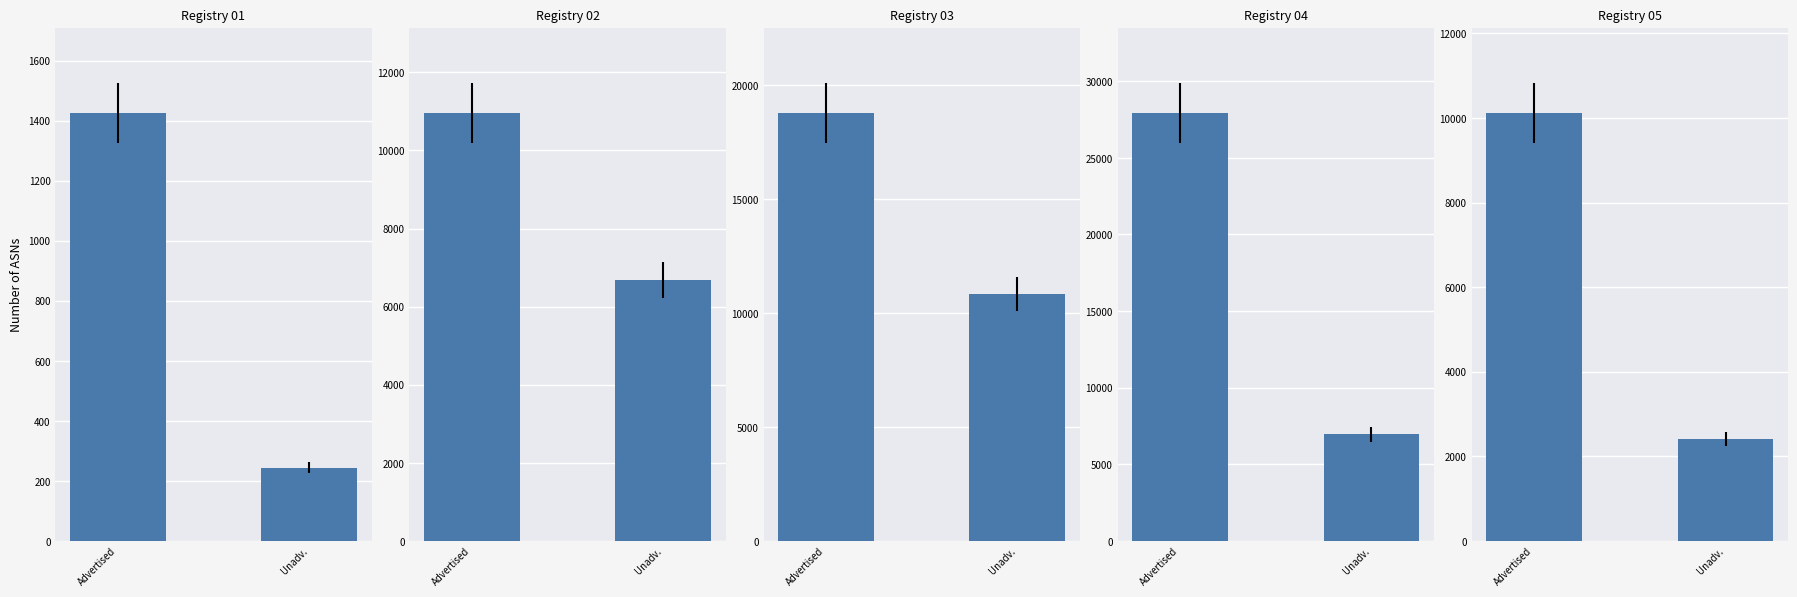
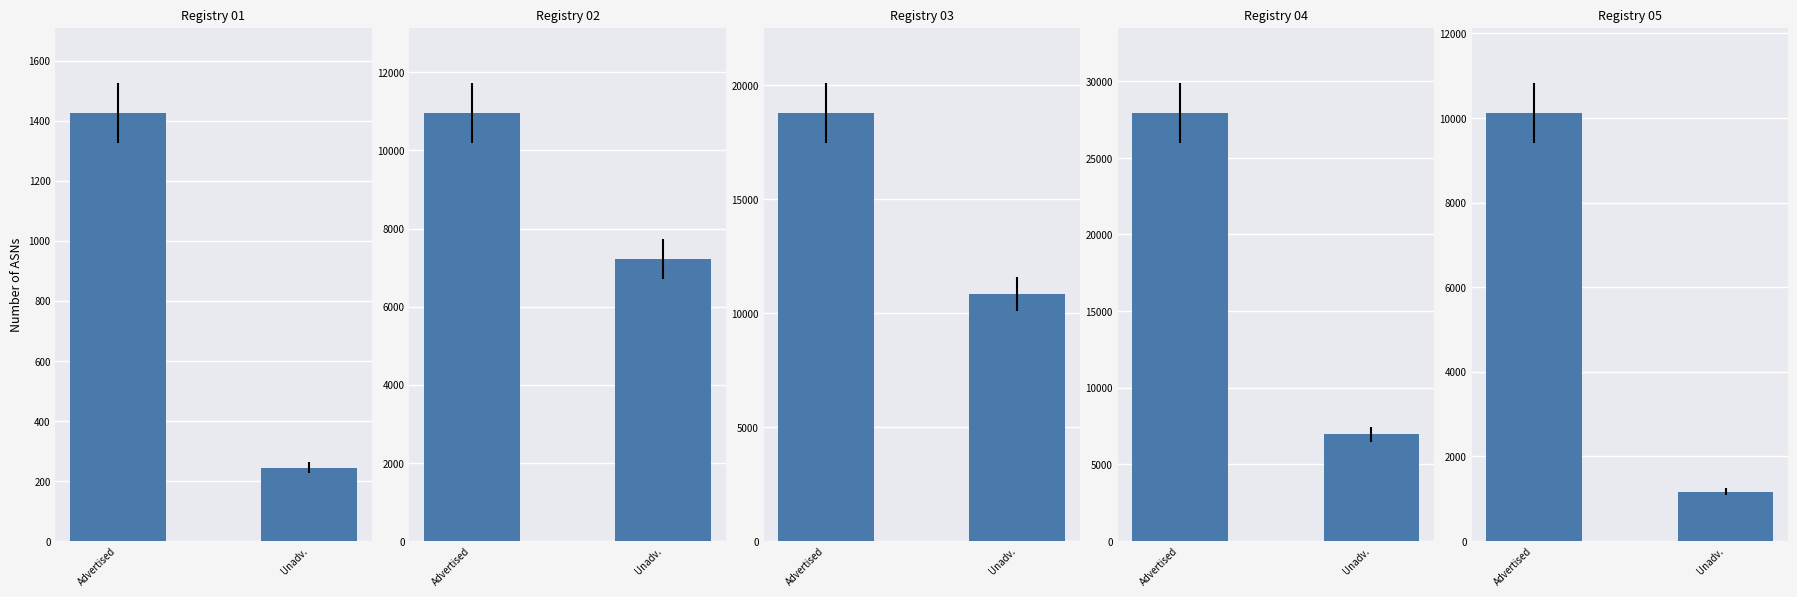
Registry 02, Unadv.: 6700 -> 7200
Registry 05, Unadv.: 2400 -> 1200
